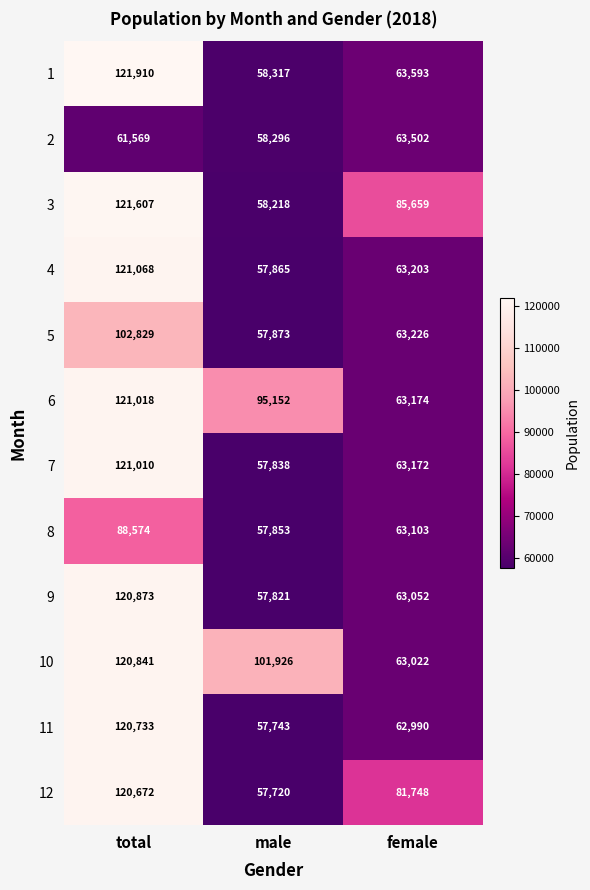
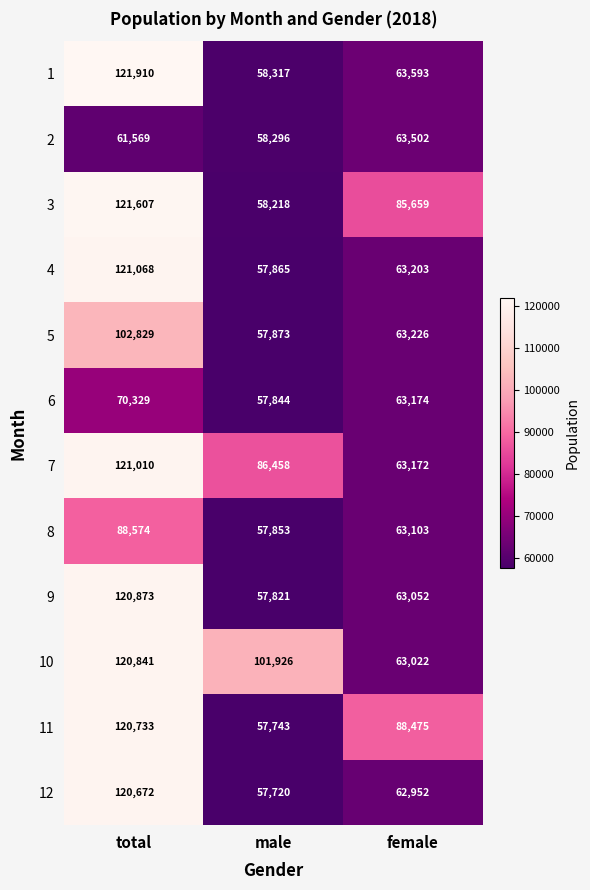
6, total: 121,018 -> 70,329
6, male: 95,152 -> 57,844
7, male: 57,838 -> 86,458
11, female: 62,990 -> 88,475
12, female: 81,748 -> 62,952
